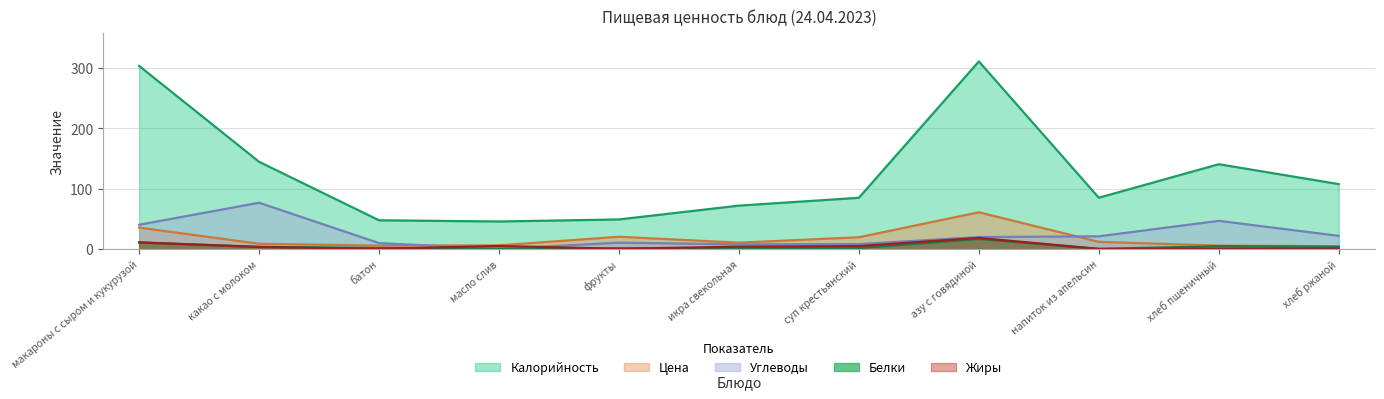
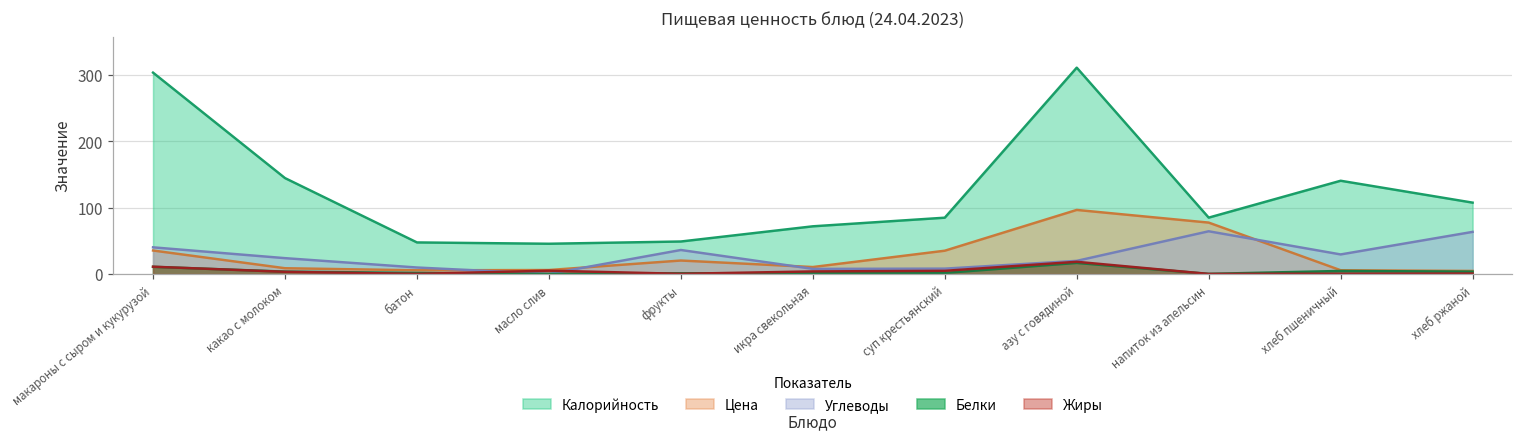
Углеводы, какао с молоком: 80 -> 20
Углеводы, фрукты: 10 -> 40
Цена, суп крестьянский: 20 -> 40
Цена, азу с говядиной: 60 -> 100
Цена, напиток из апельсин: 10 -> 80
Углеводы, напиток из апельсин: 20 -> 60
Углеводы, хлеб пшеничный: 50 -> 30
Углеводы, хлеб ржаной: 20 -> 60
